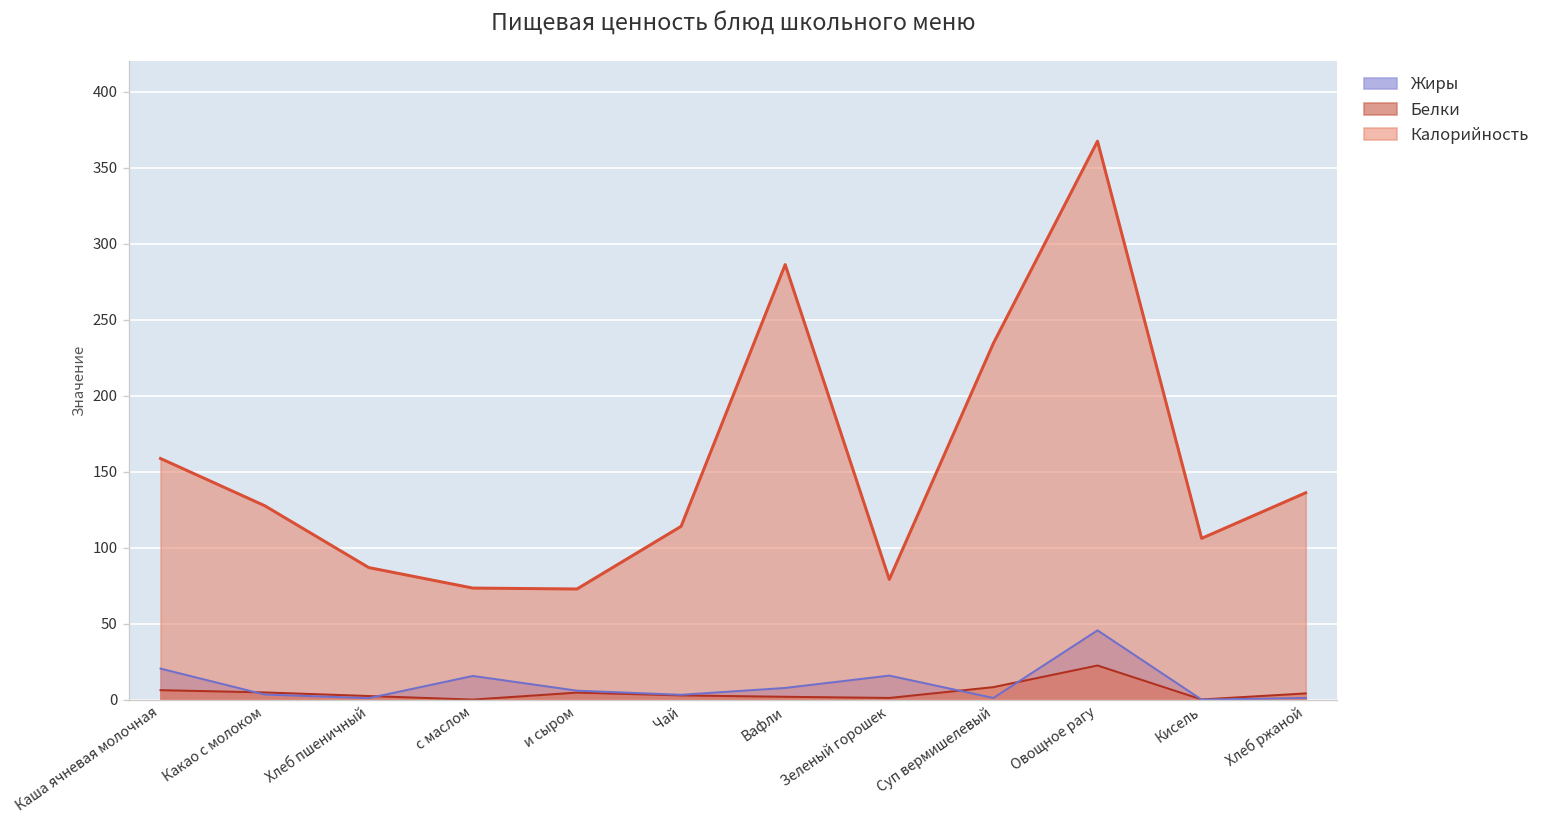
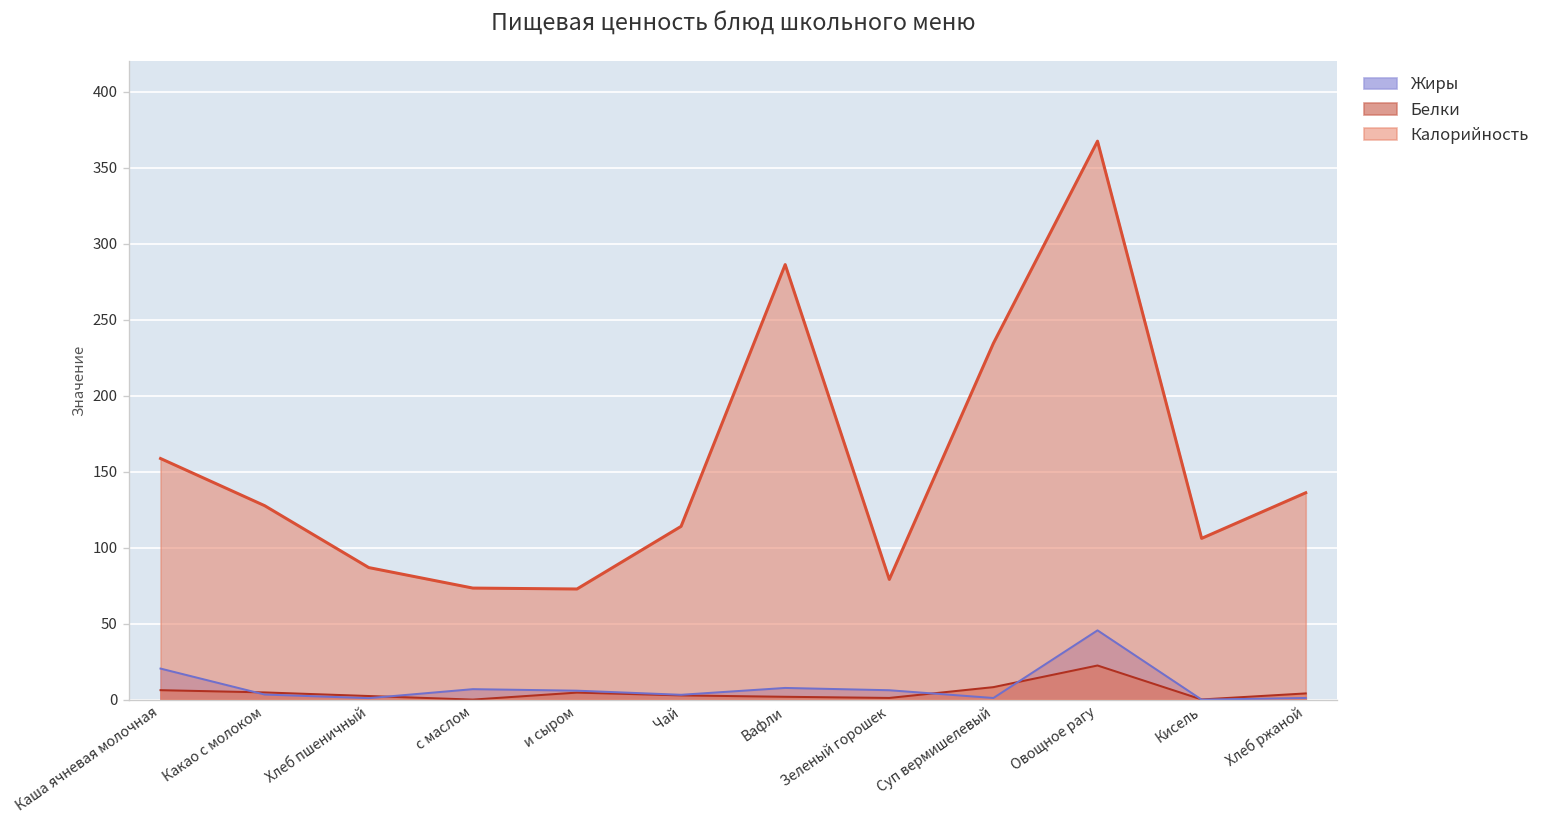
Жиры, с маслом: 16 -> 7
Жиры, Зеленый горошек: 16 -> 6
